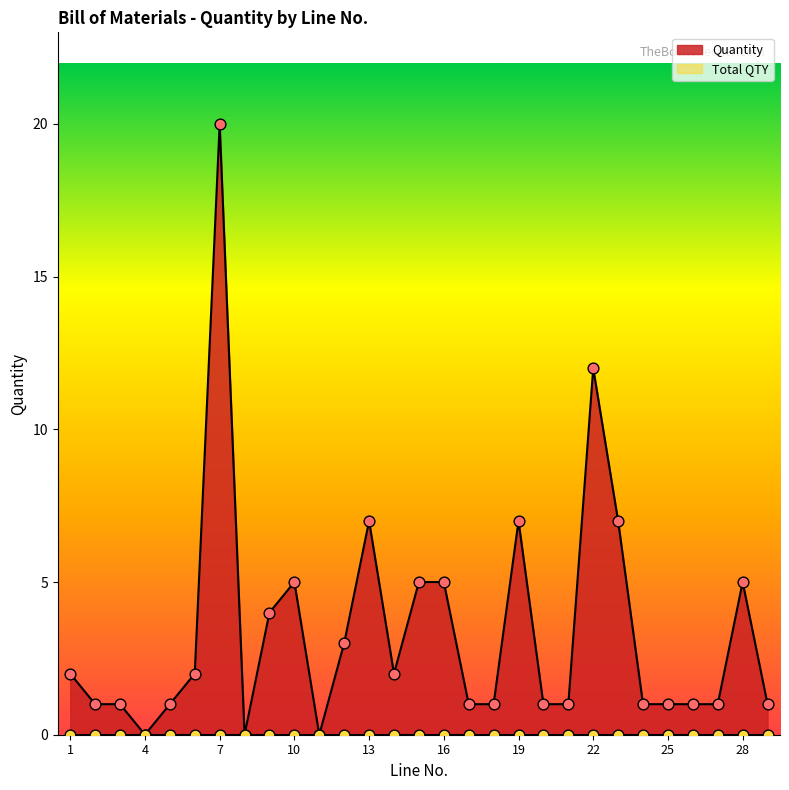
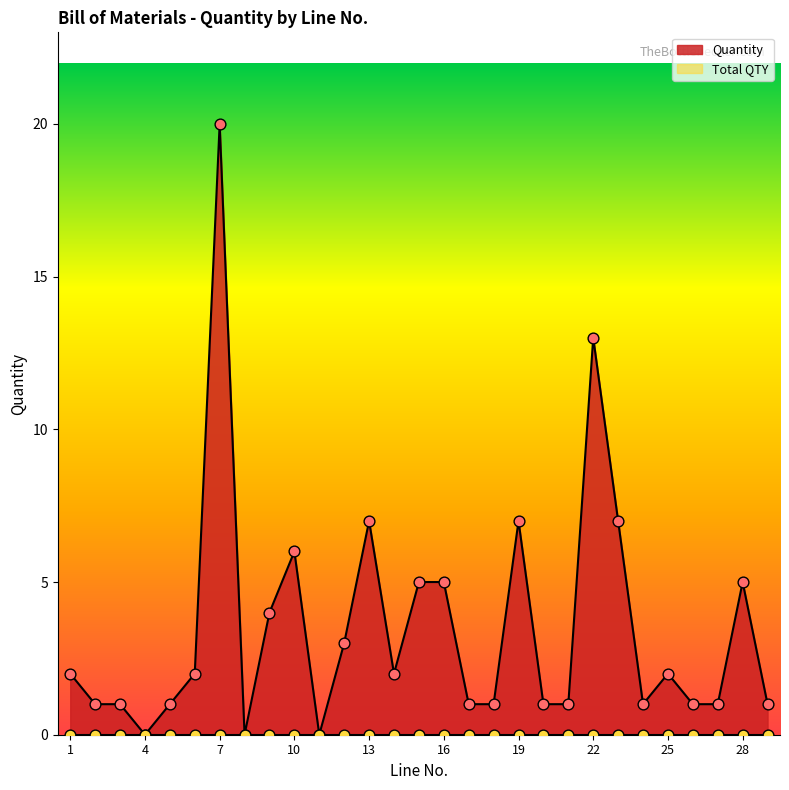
Quantity, 10: 5 -> 6
Quantity, 22: 12 -> 13
Quantity, 25: 1 -> 2
